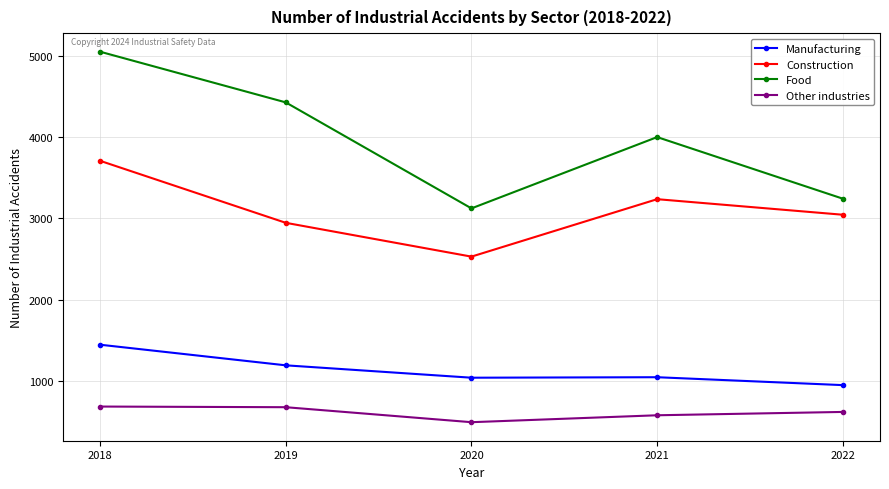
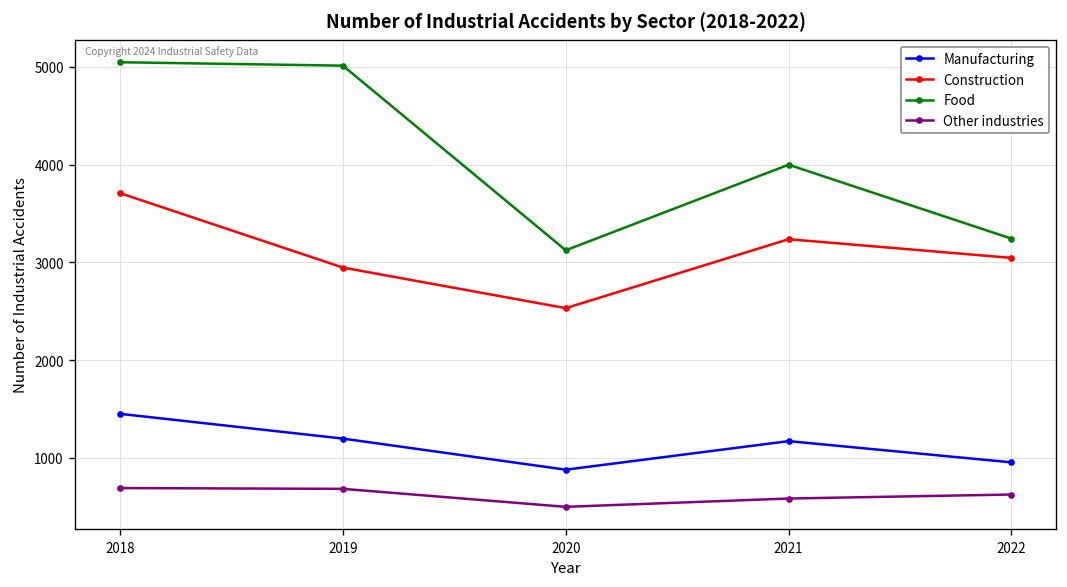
Food, 2019: 4400 -> 5000
Manufacturing, 2020: 1000 -> 900
Manufacturing, 2021: 1100 -> 1200
